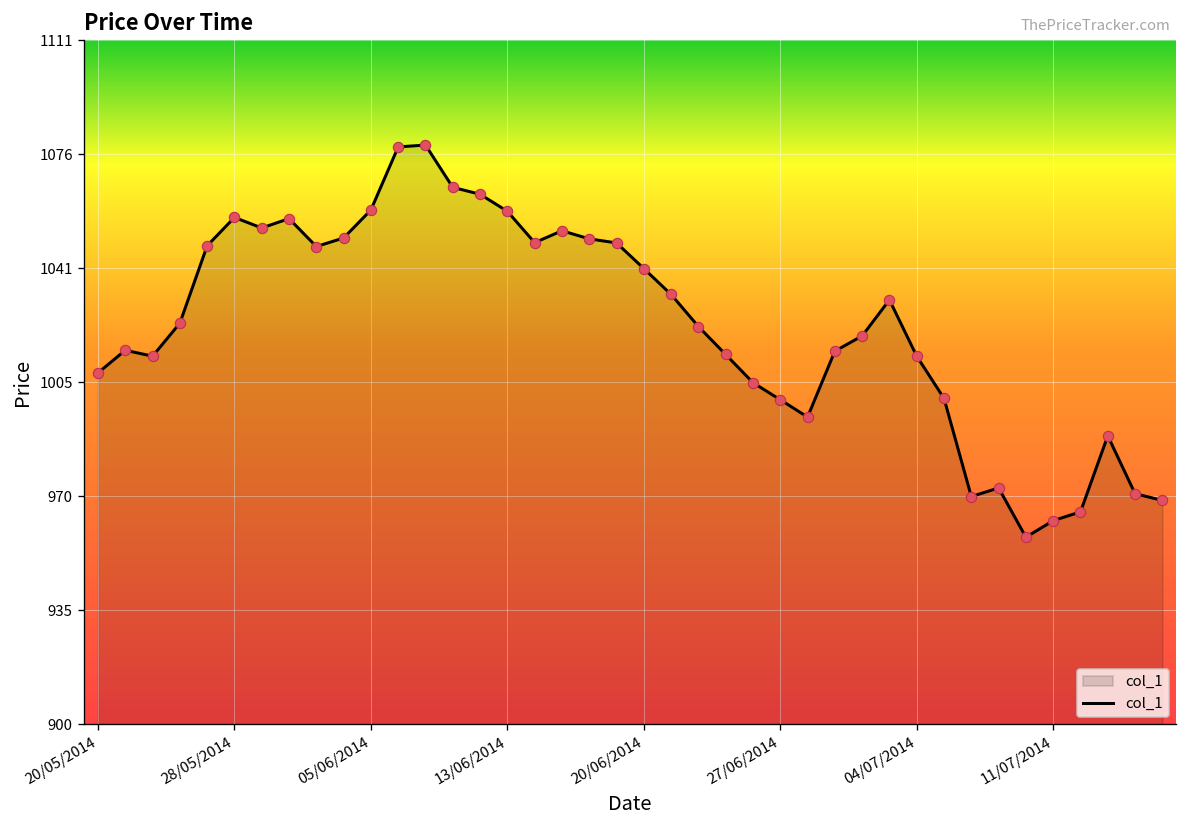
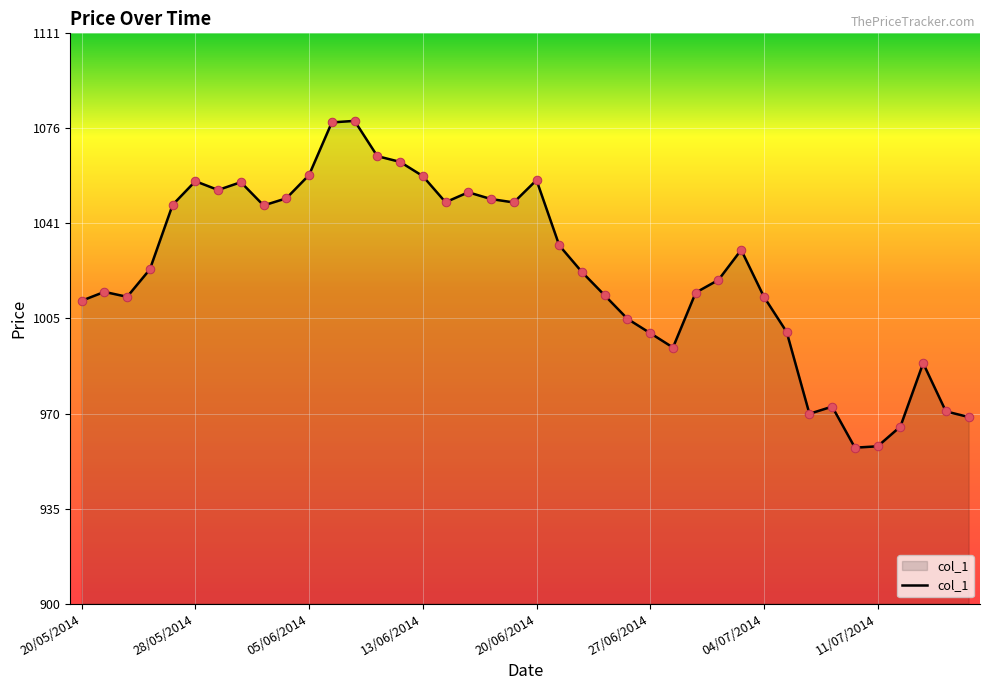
20/05/2014: 1008 -> 1012
20/06/2014: 1040 -> 1057
11/07/2014: 963 -> 958
